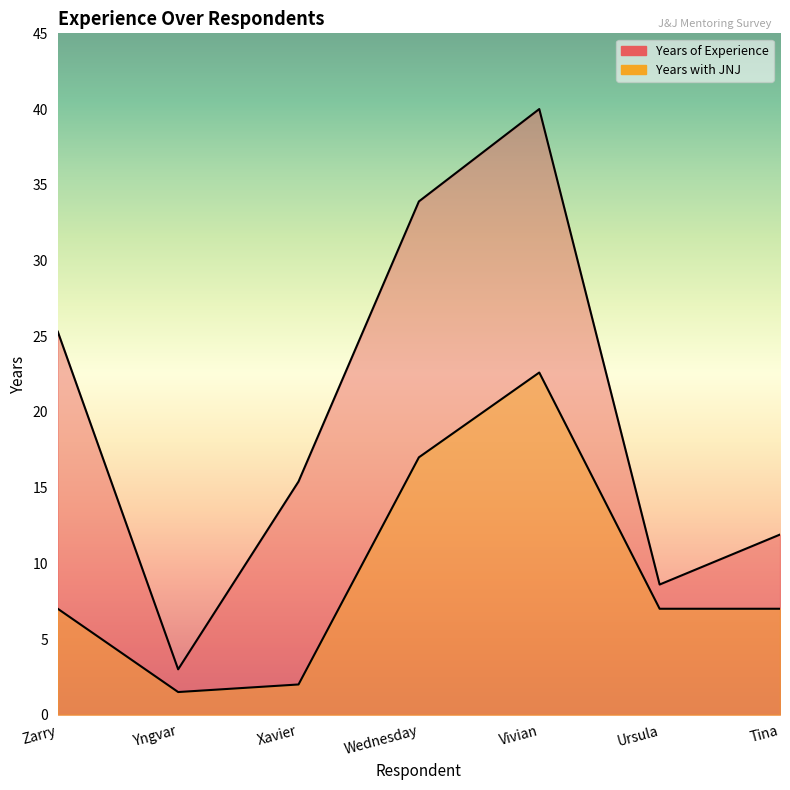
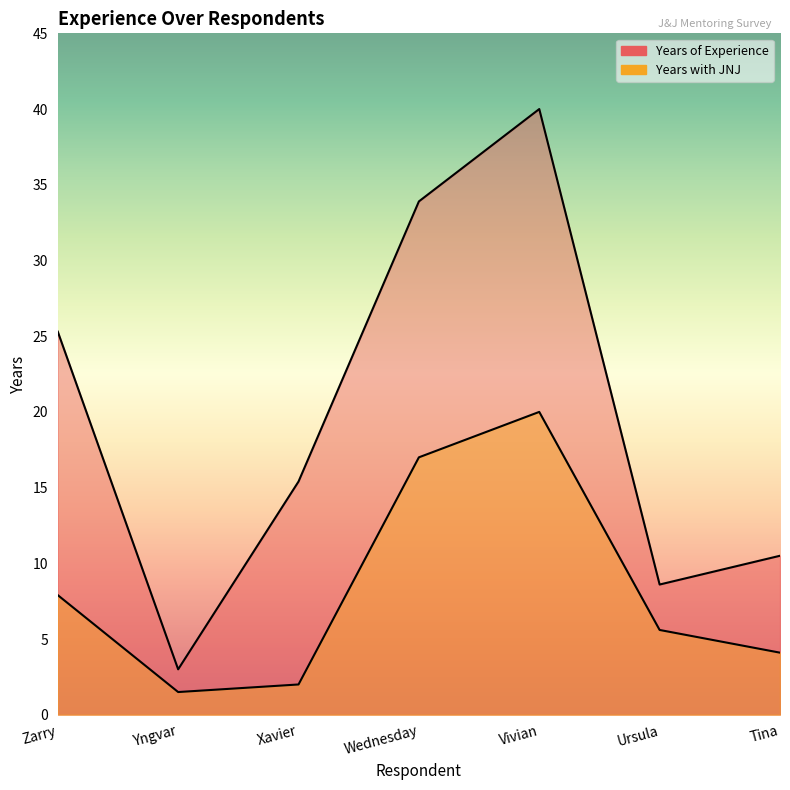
Years with JNJ, Zarry: 7.0 -> 7.9
Years with JNJ, Vivian: 22.6 -> 20.0
Years with JNJ, Ursula: 7.0 -> 5.6
Years of Experience, Tina: 11.9 -> 10.5
Years with JNJ, Tina: 7.0 -> 4.1
